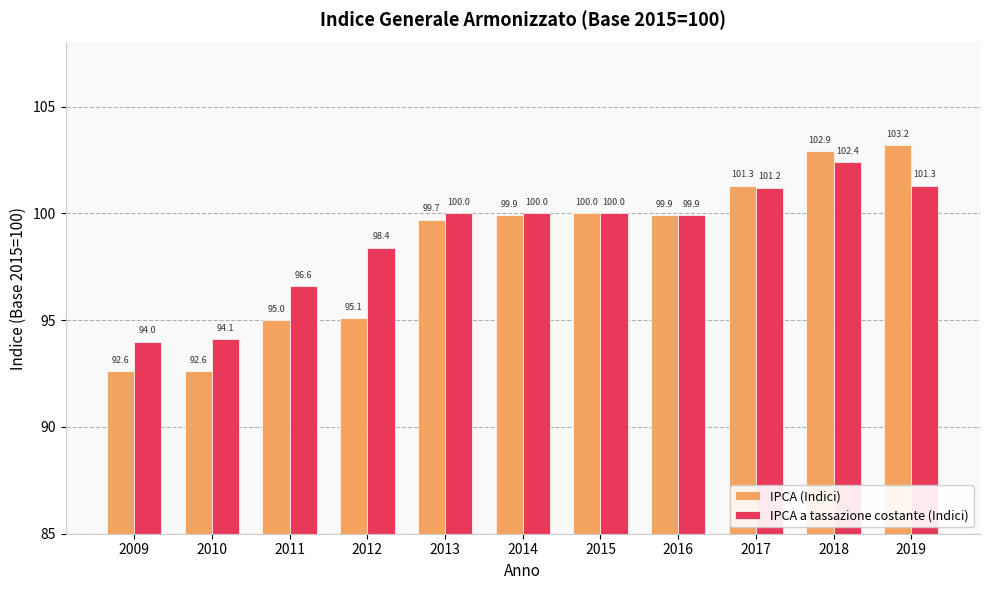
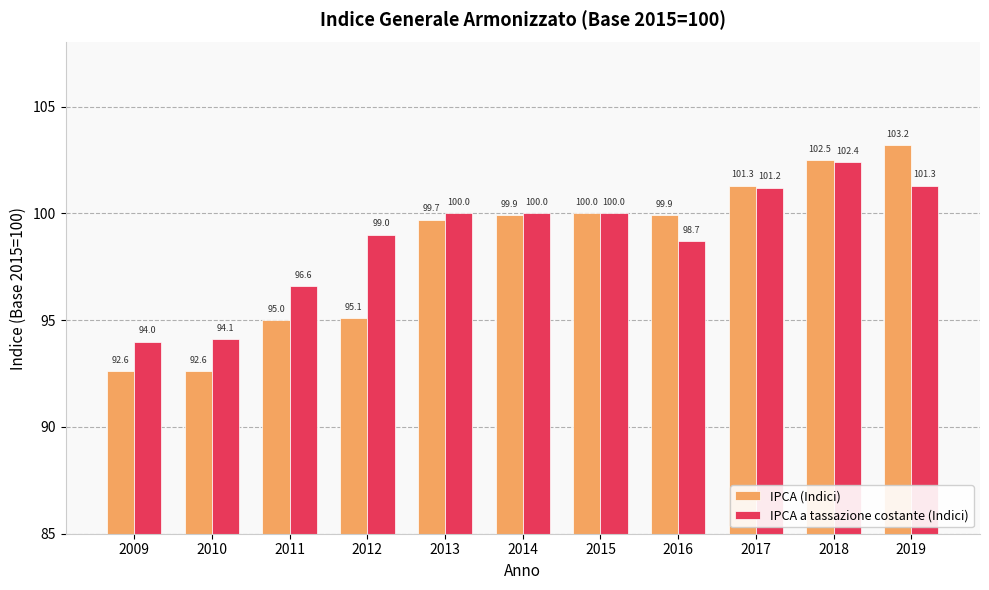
IPCA a tassazione costante (Indici), 2012: 98.4 -> 99.0
IPCA a tassazione costante (Indici), 2016: 99.9 -> 98.7
IPCA (Indici), 2018: 102.9 -> 102.5
